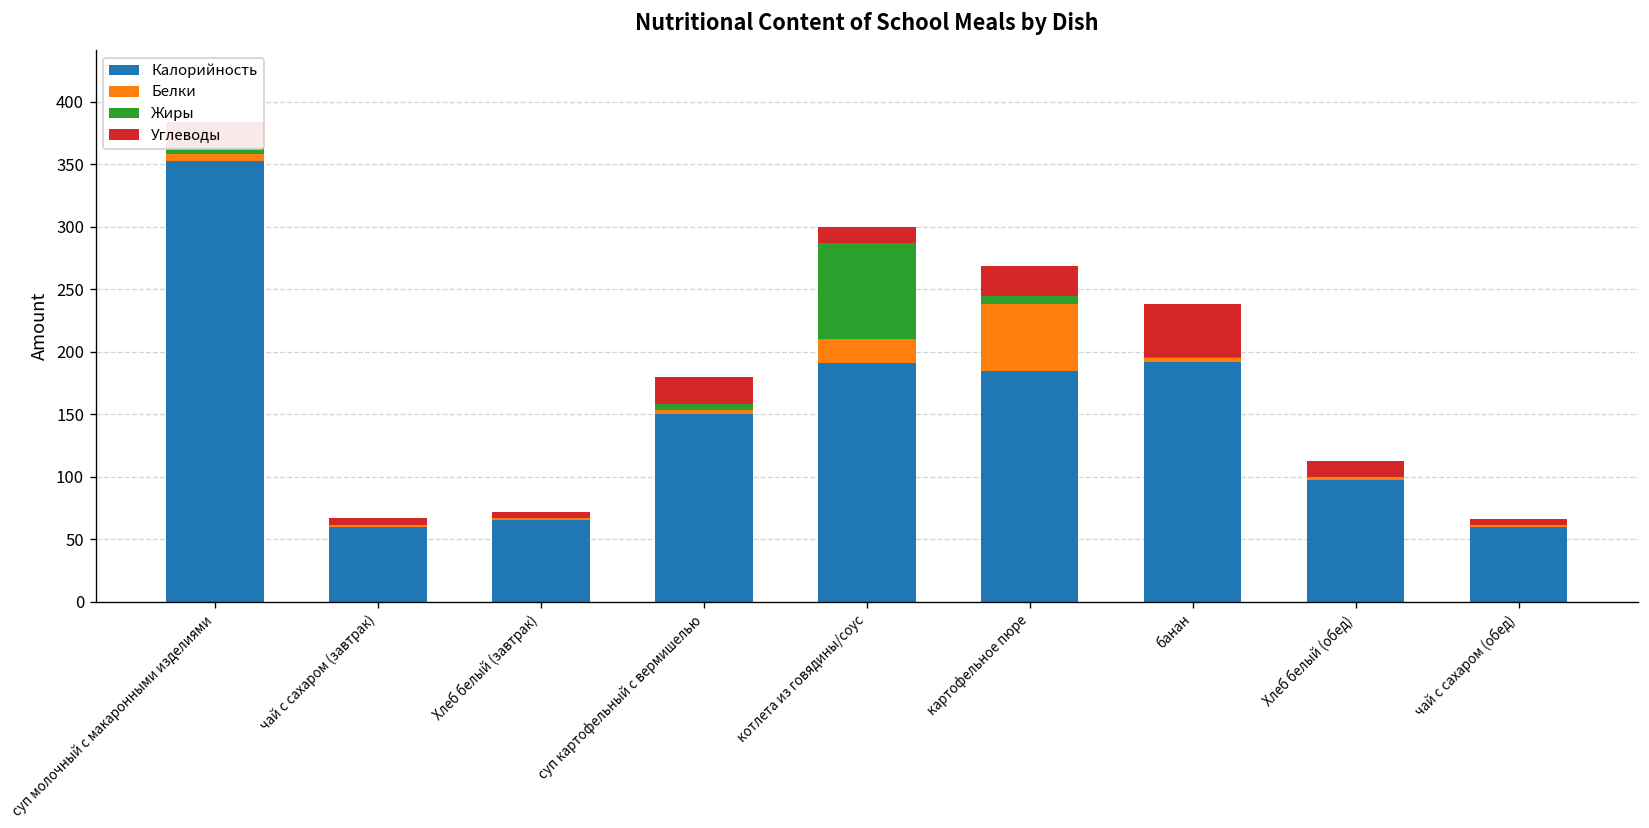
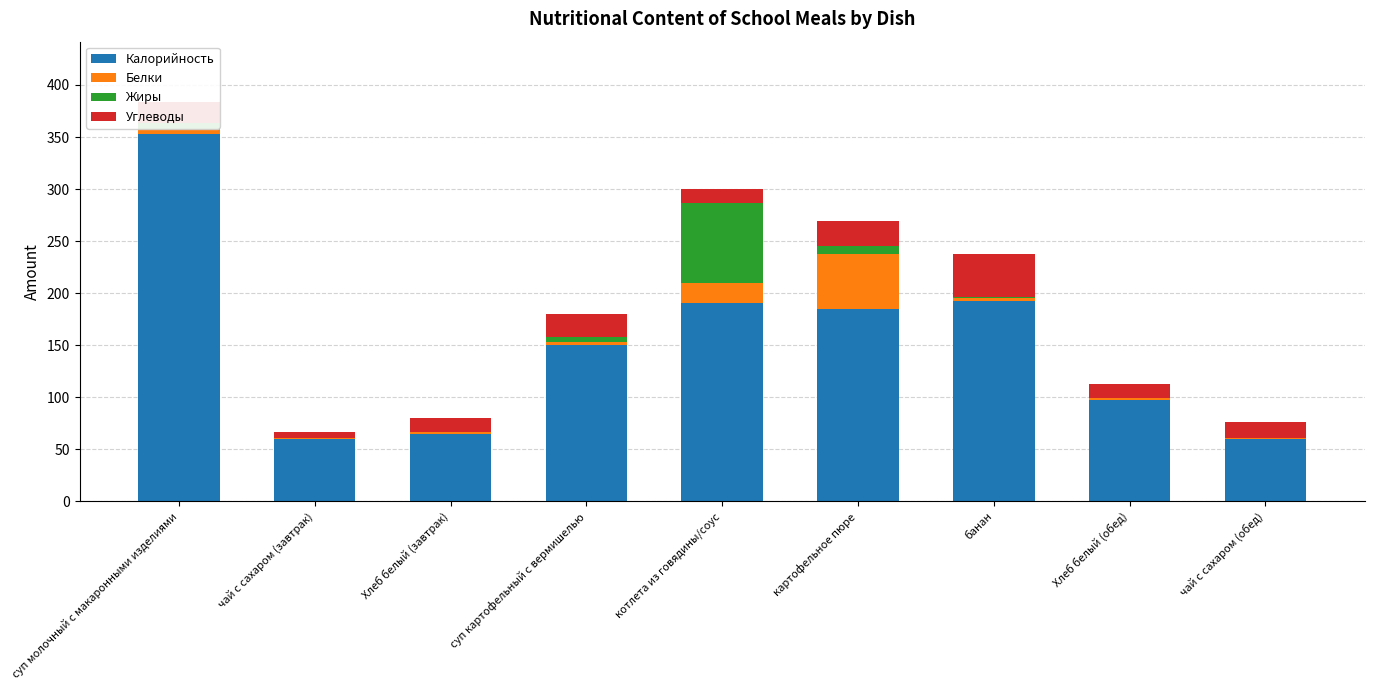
Углеводы, Хлеб белый (завтрак): 5 -> 13
Углеводы, чай с сахаром (обед): 5 -> 15
